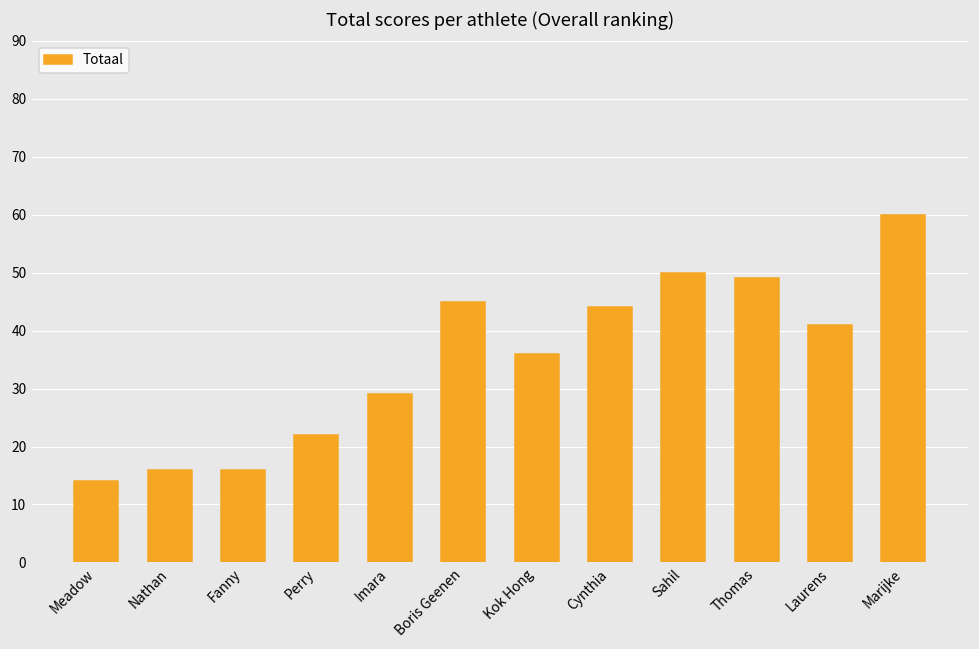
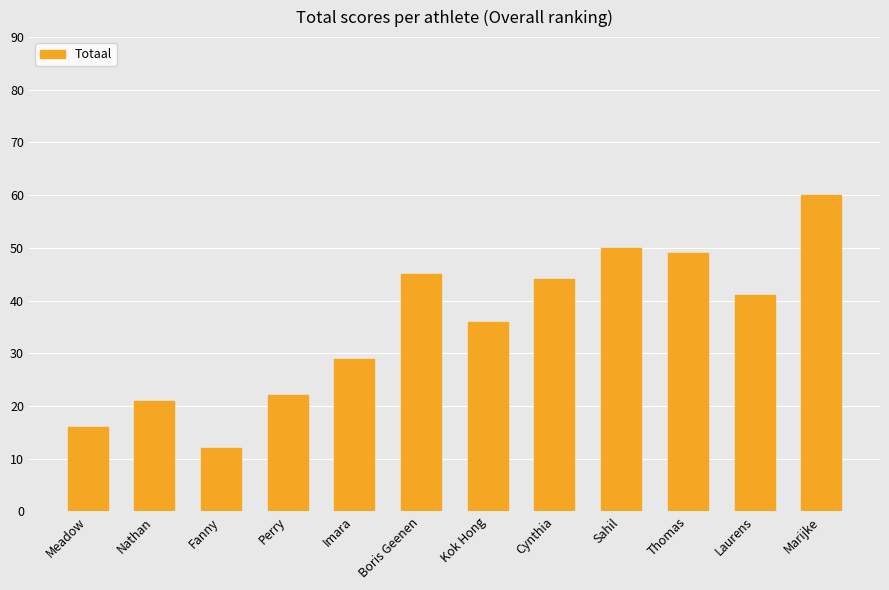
Meadow: 14 -> 16
Nathan: 16 -> 21
Fanny: 16 -> 12
